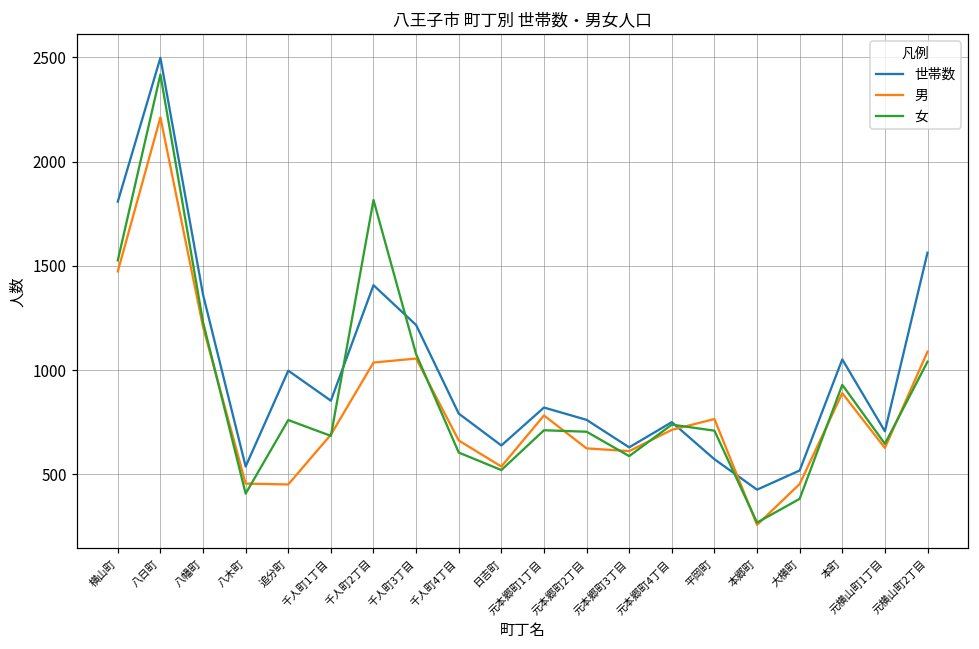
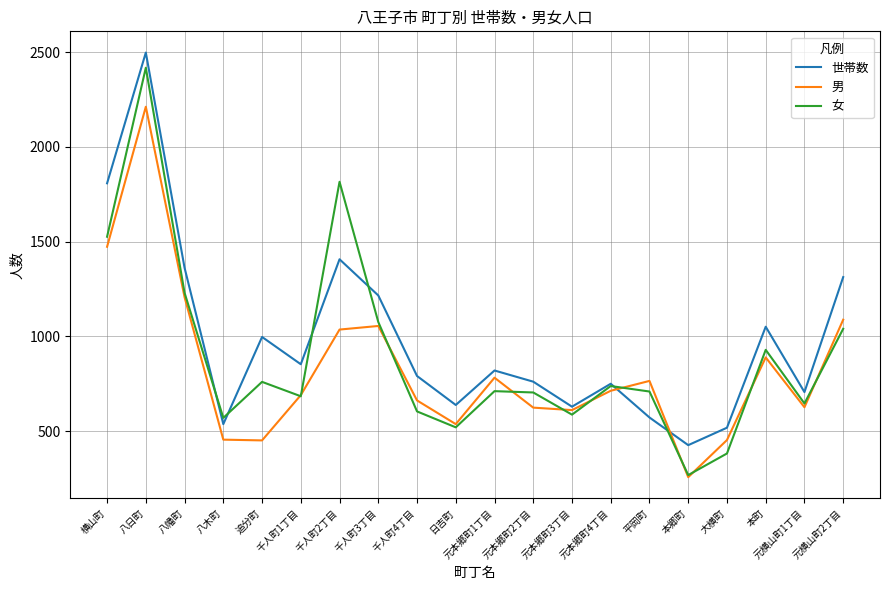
女, 八木町: 410 -> 570
世帯数, 元横山町2丁目: 1560 -> 1310
